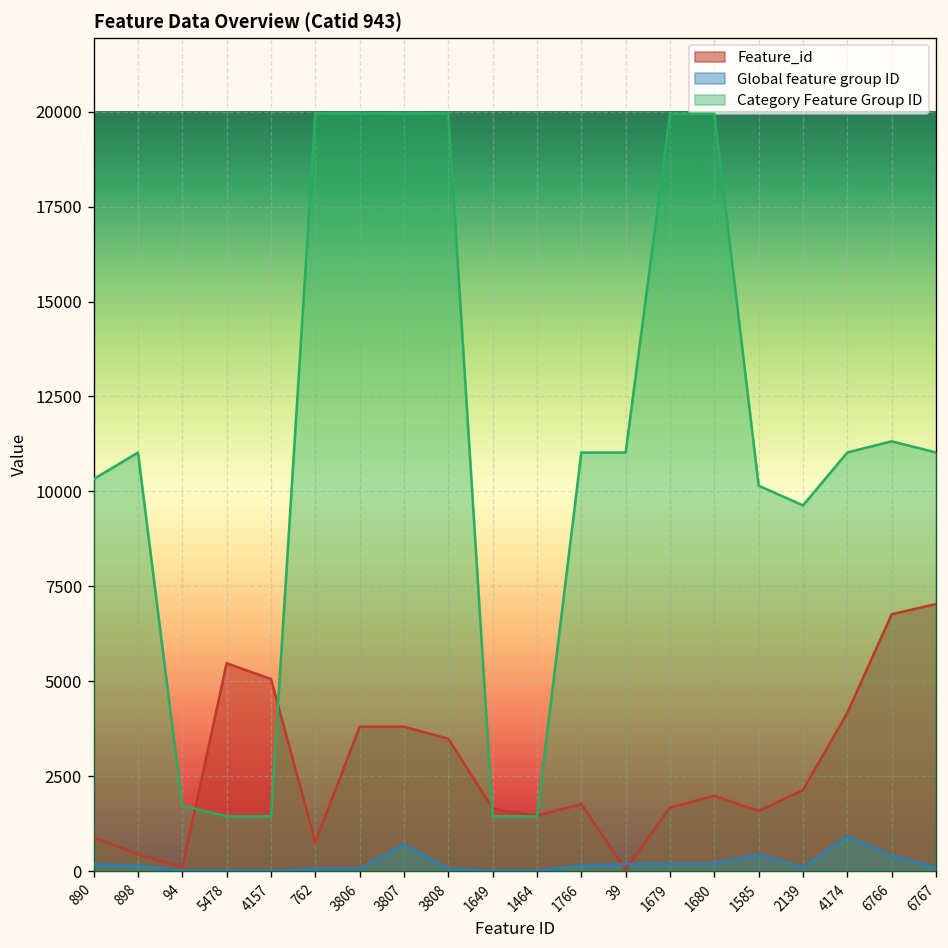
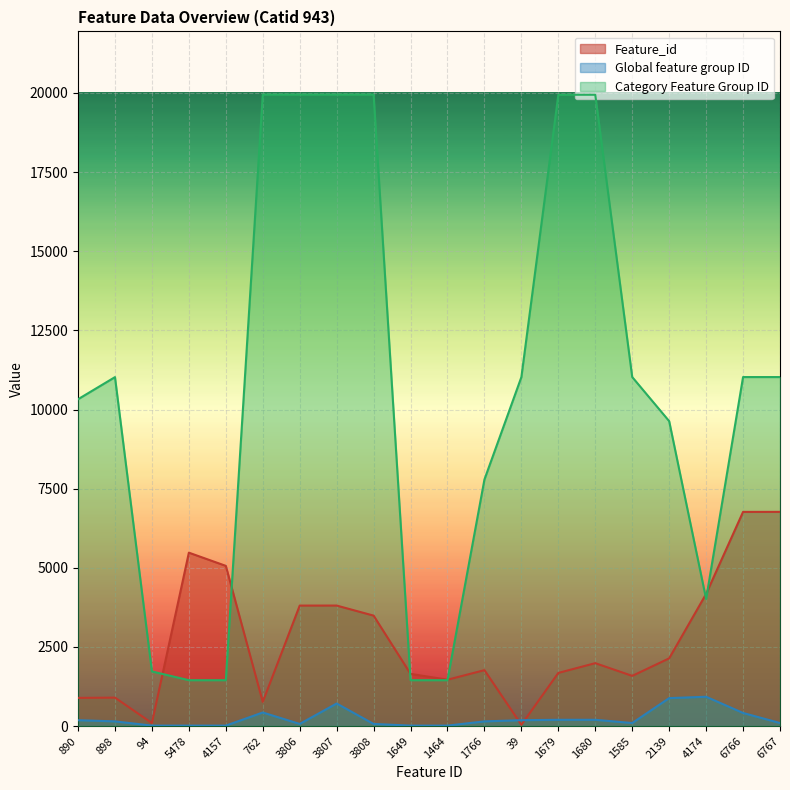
Feature_id, 898: 400 -> 900
Global feature group ID, 762: 100 -> 400
Category Feature Group ID, 1766: 11000 -> 7800
Global feature group ID, 1585: 400 -> 100
Category Feature Group ID, 1585: 10200 -> 11000
Global feature group ID, 2139: 100 -> 900
Category Feature Group ID, 4174: 11000 -> 4000
Category Feature Group ID, 6766: 11300 -> 11000
Feature_id, 6767: 7000 -> 6800
